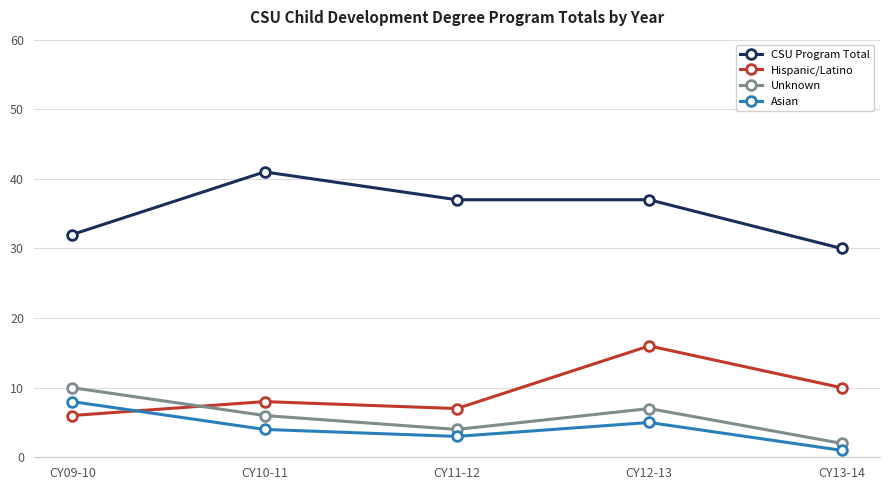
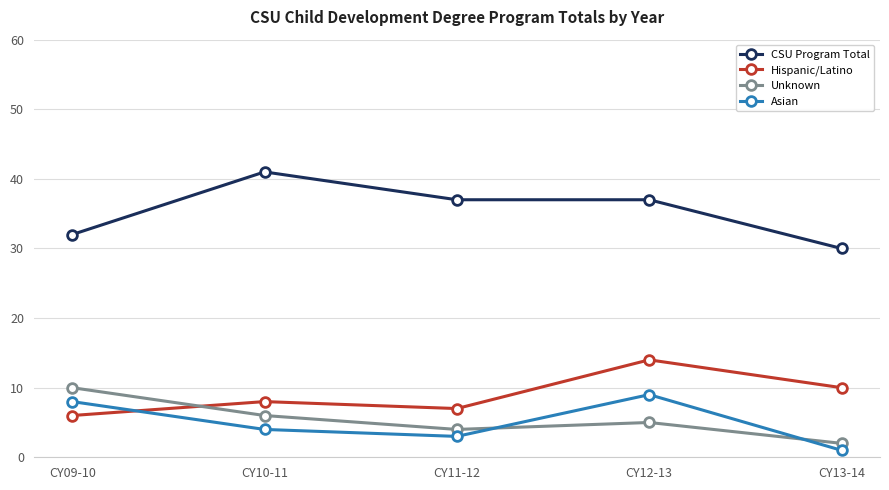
Hispanic/Latino, CY12-13: 16 -> 14
Unknown, CY12-13: 7 -> 5
Asian, CY12-13: 5 -> 9
